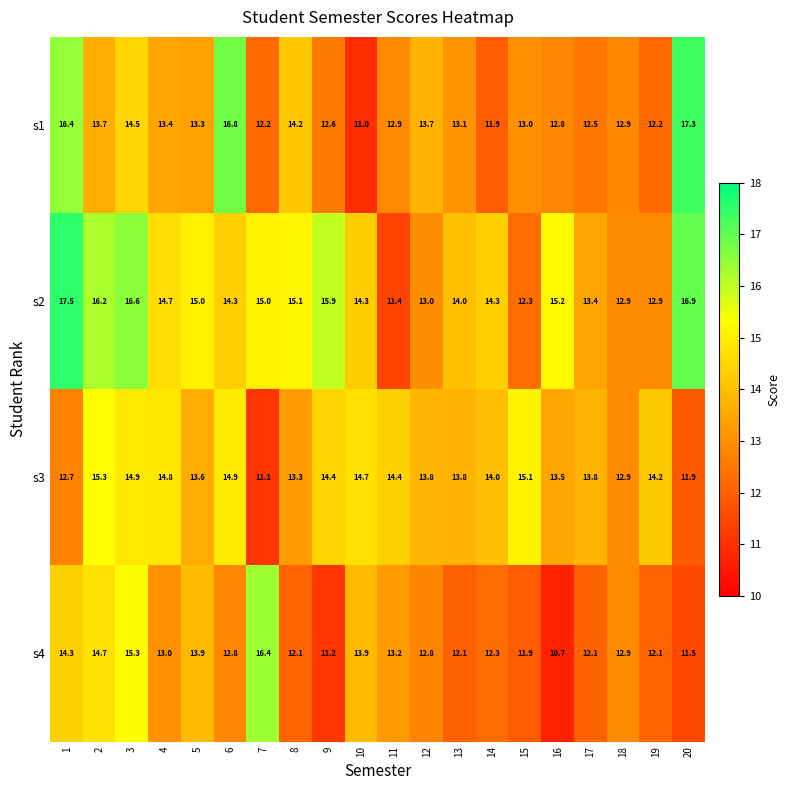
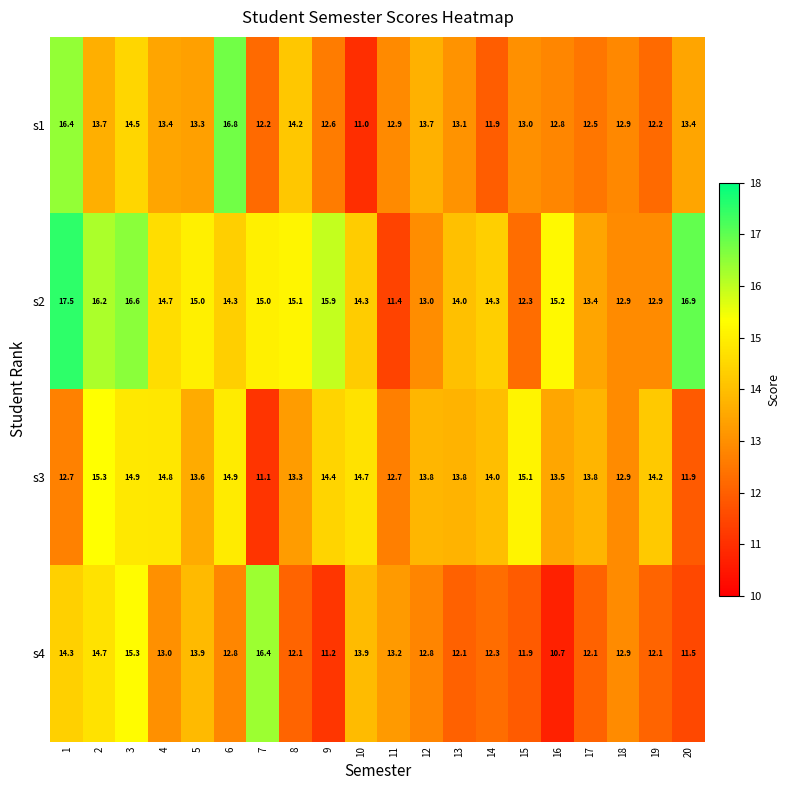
s1, 20: 17.3 -> 13.4
s3, 11: 14.4 -> 12.7
